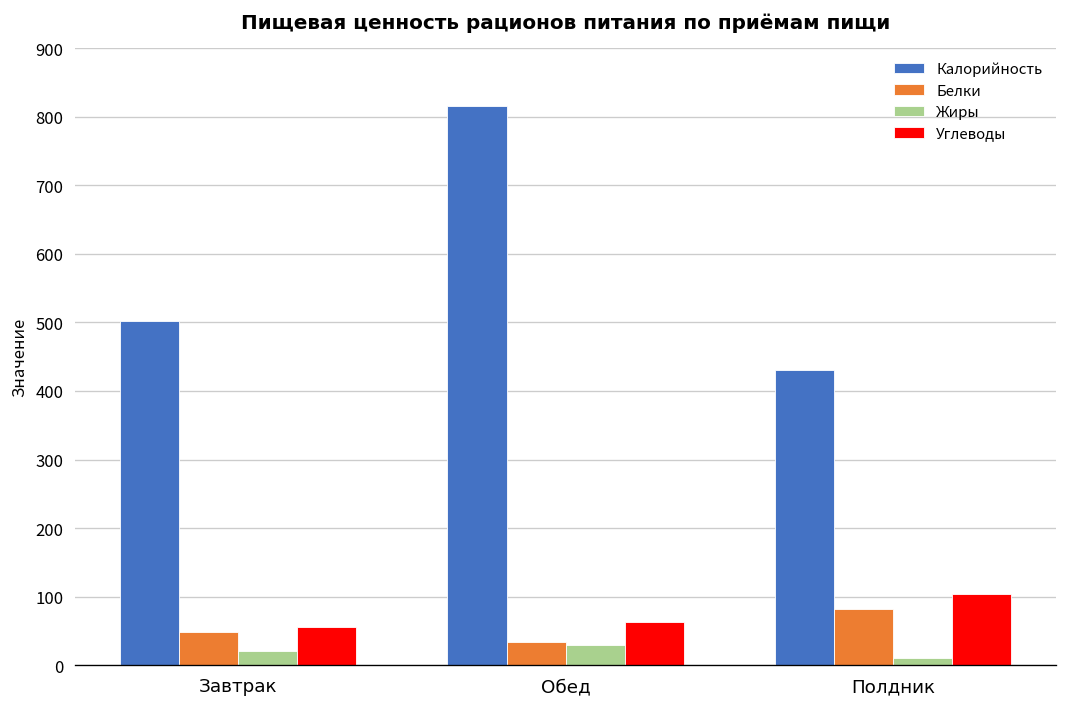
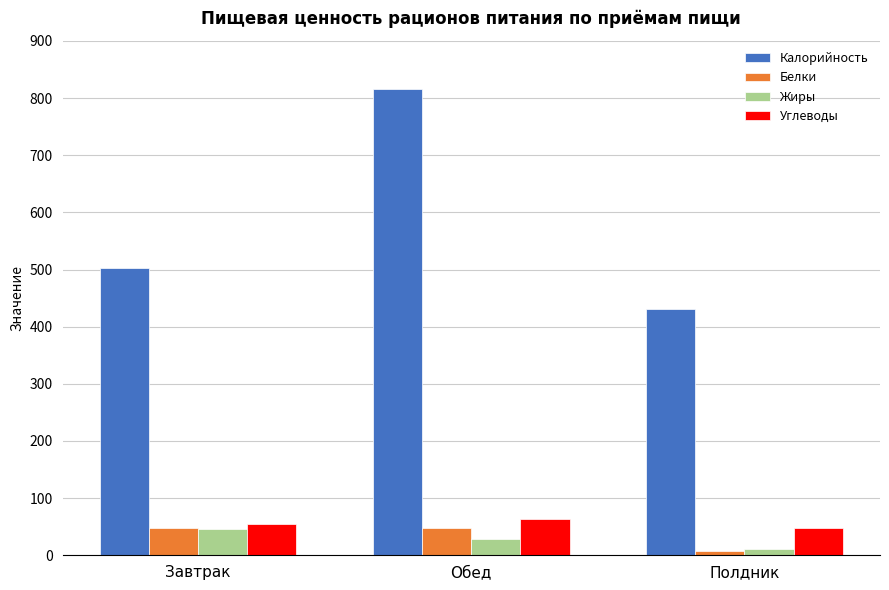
Жиры, Завтрак: 20 -> 50
Белки, Обед: 30 -> 50
Белки, Полдник: 80 -> 10
Углеводы, Полдник: 100 -> 50
